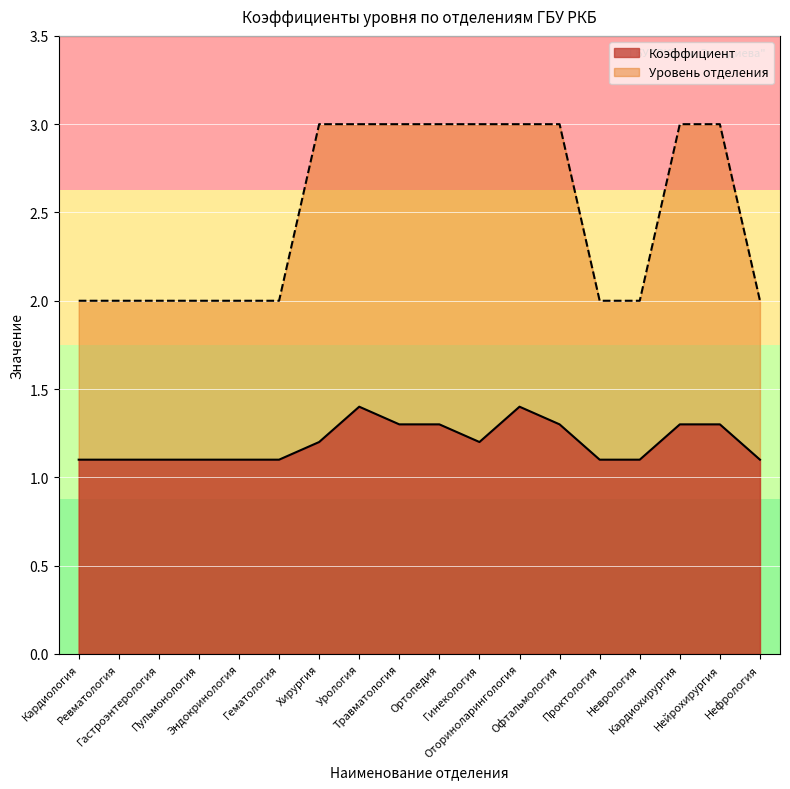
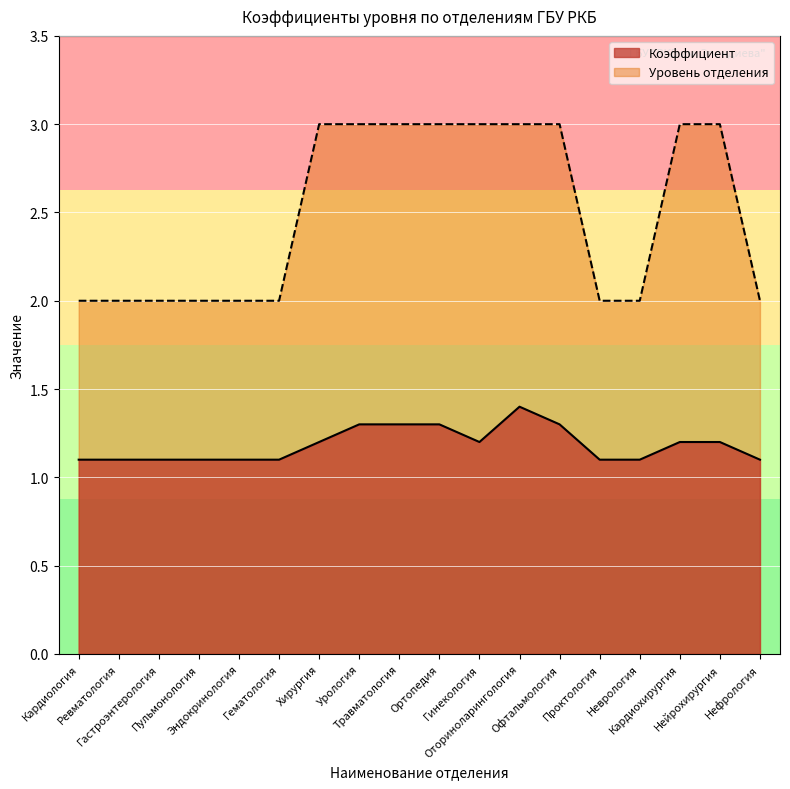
Коэффициент, Урология: 1.4 -> 1.3
Коэффициент, Кардиохирургия: 1.3 -> 1.2
Коэффициент, Нейрохирургия: 1.3 -> 1.2
